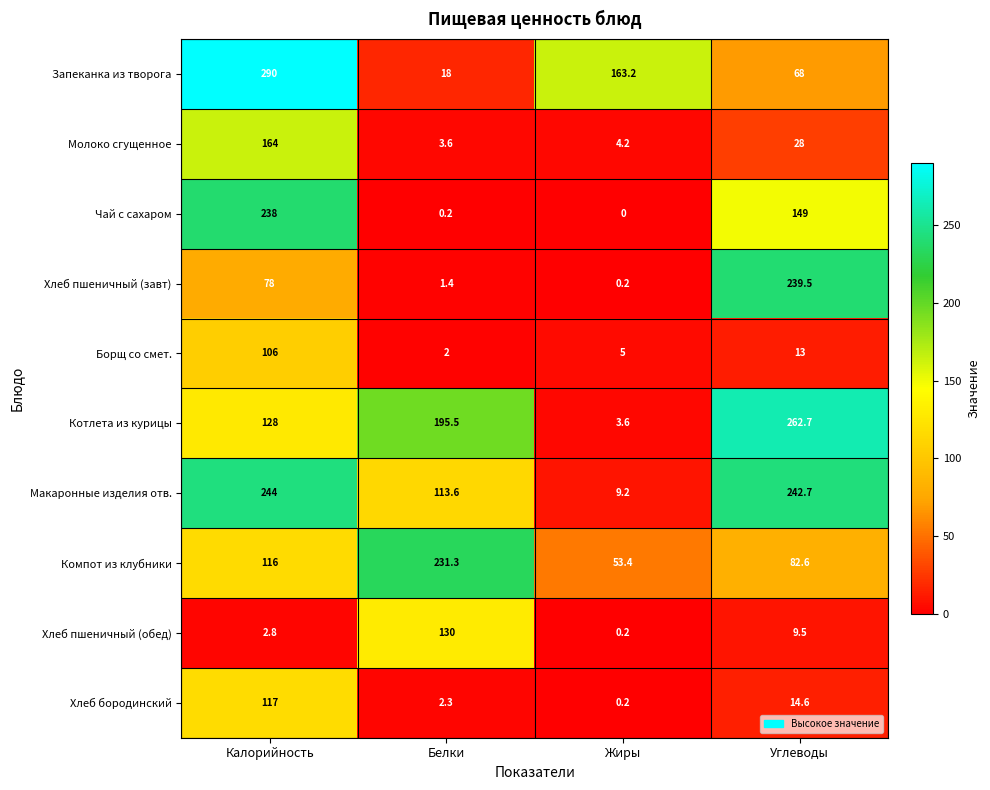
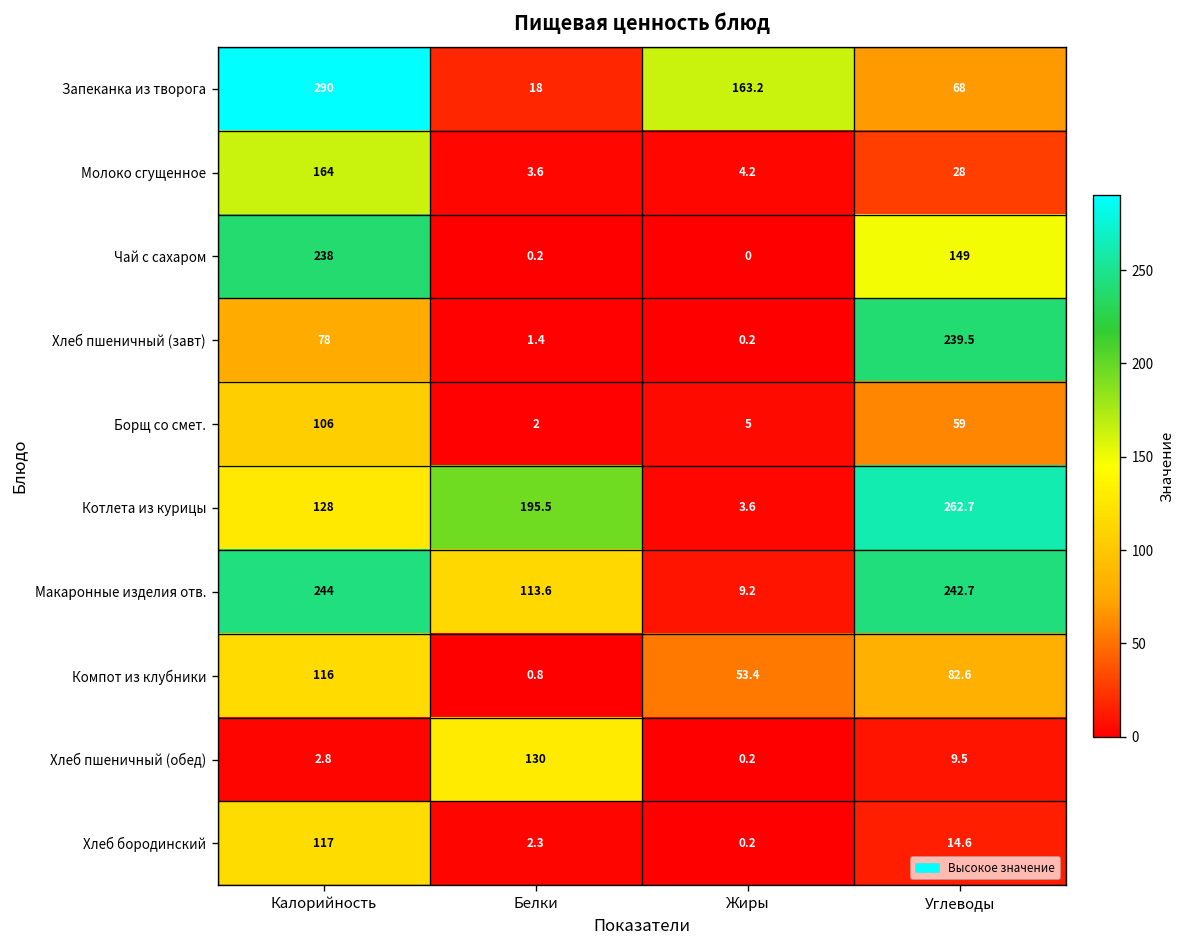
Борщ со смет., Углеводы: 13 -> 59
Компот из клубники, Белки: 231.3 -> 0.8
